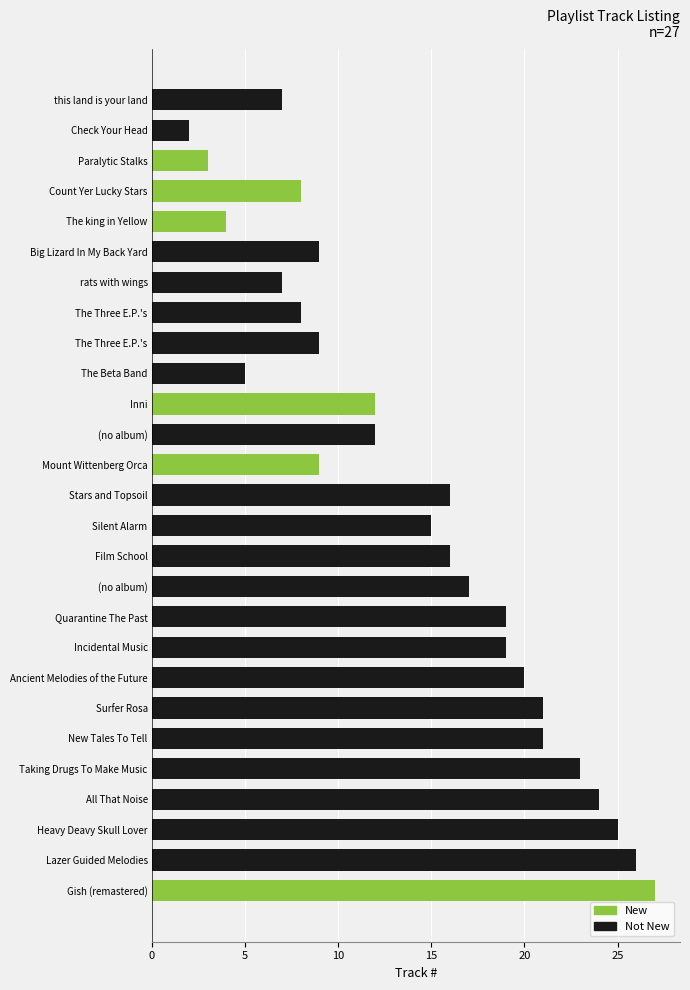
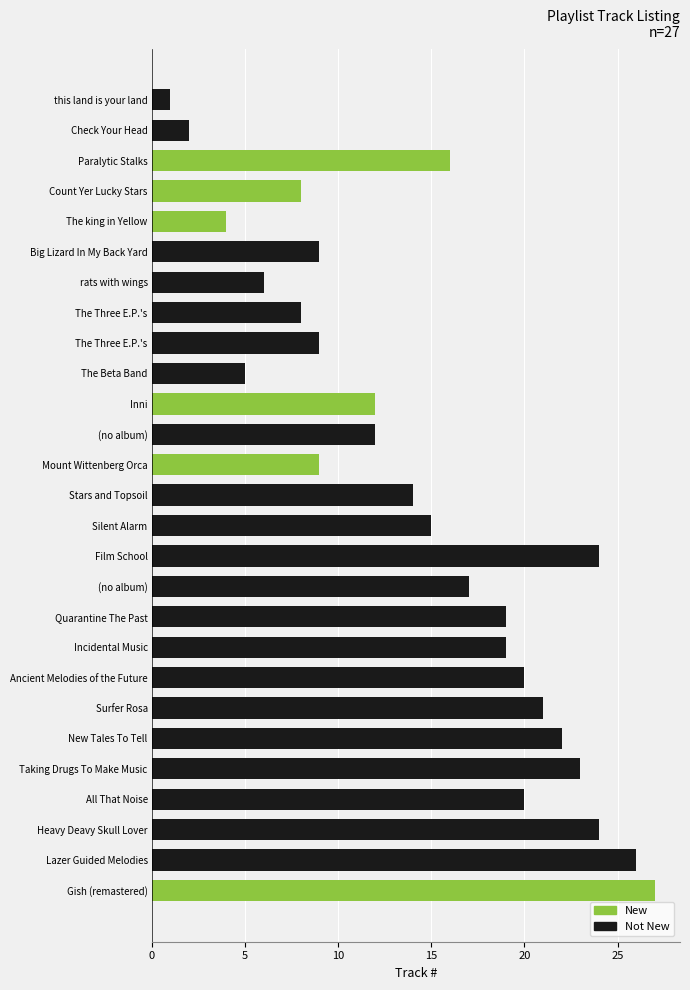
this land is your land: 7 -> 1
Paralytic Stalks: 3 -> 16
rats with wings: 7 -> 6
Stars and Topsoil: 16 -> 14
Film School: 16 -> 24
New Tales To Tell: 21 -> 22
All That Noise: 24 -> 20
Heavy Deavy Skull Lover: 25 -> 24
